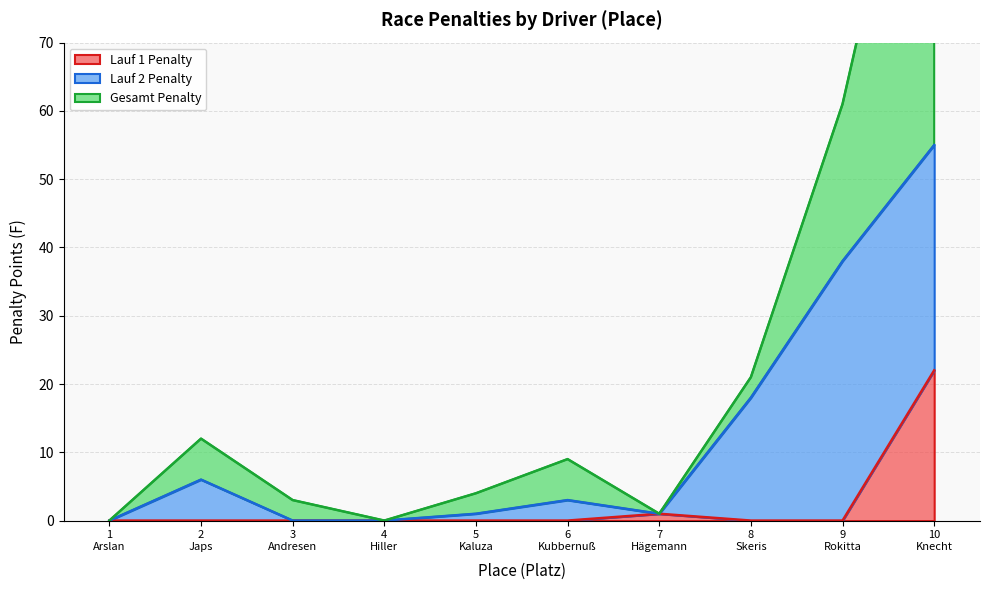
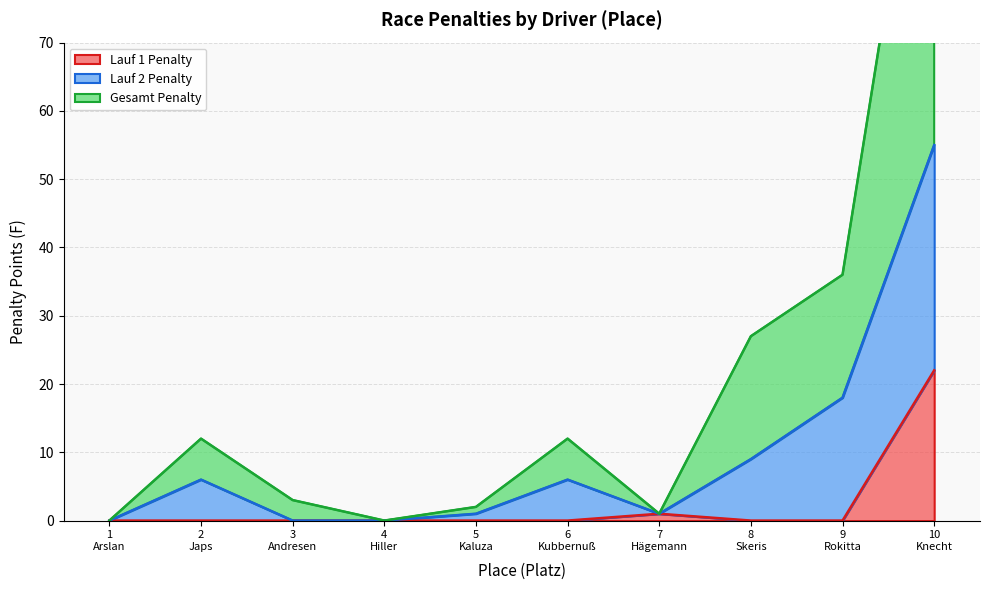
Gesamt Penalty, 5 Kaluza: 3 -> 1
Lauf 2 Penalty, 6 Kubbernuß: 3 -> 6
Lauf 2 Penalty, 8 Skeris: 18 -> 9
Gesamt Penalty, 8 Skeris: 3 -> 18
Lauf 2 Penalty, 9 Rokitta: 38 -> 18
Gesamt Penalty, 9 Rokitta: 23 -> 18
